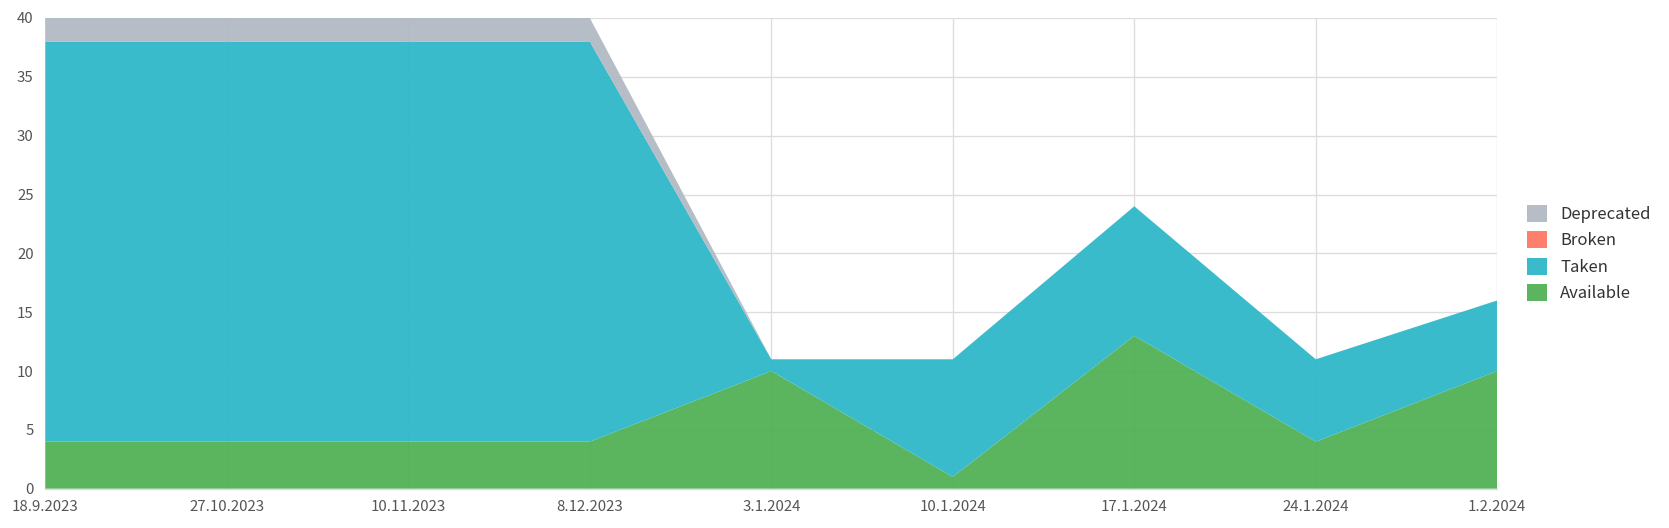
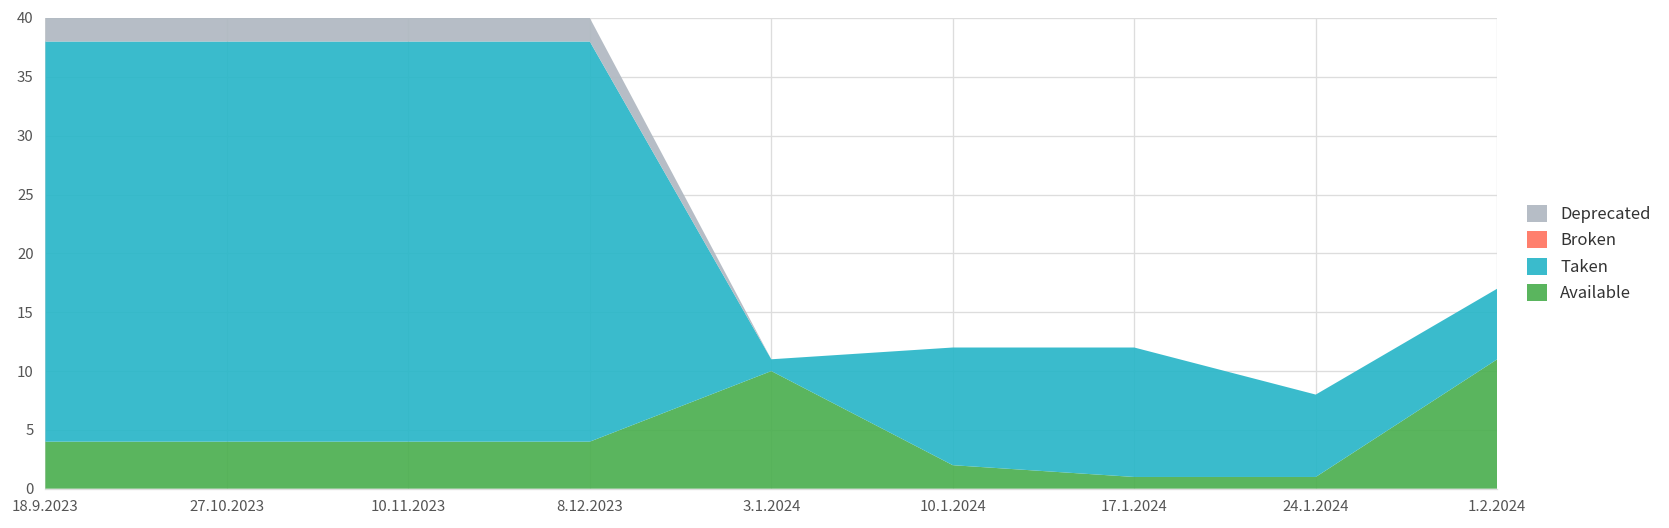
Available, 10.1.2024: 1 -> 2
Available, 17.1.2024: 13 -> 1
Available, 24.1.2024: 4 -> 1
Available, 1.2.2024: 10 -> 11
